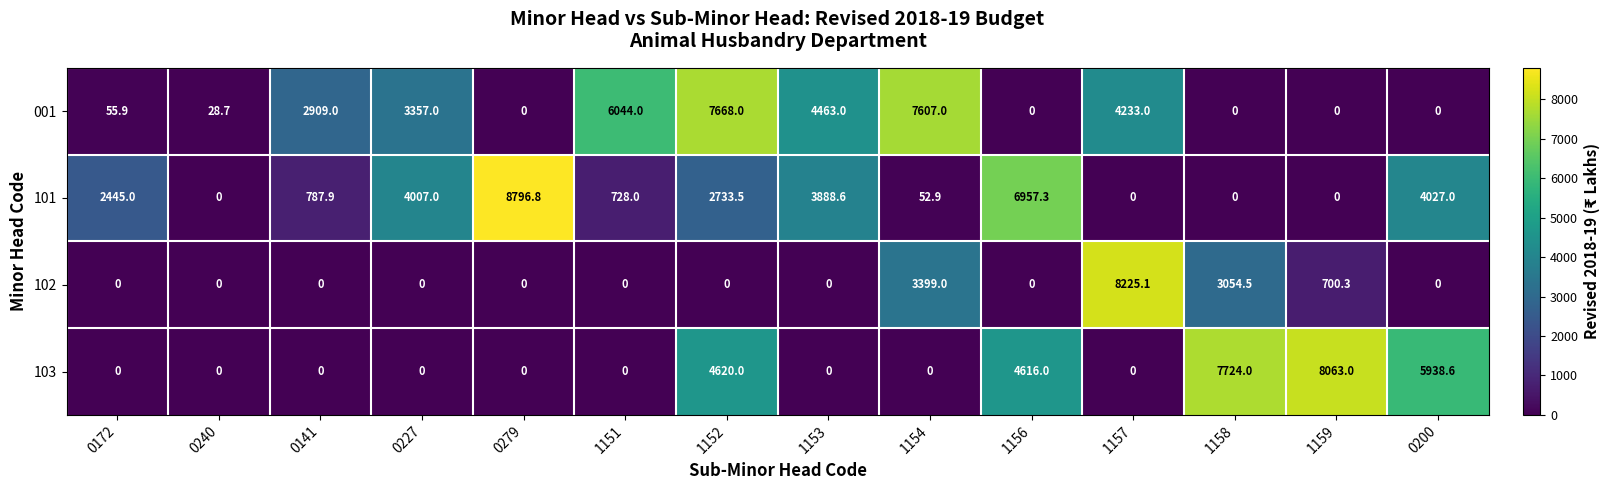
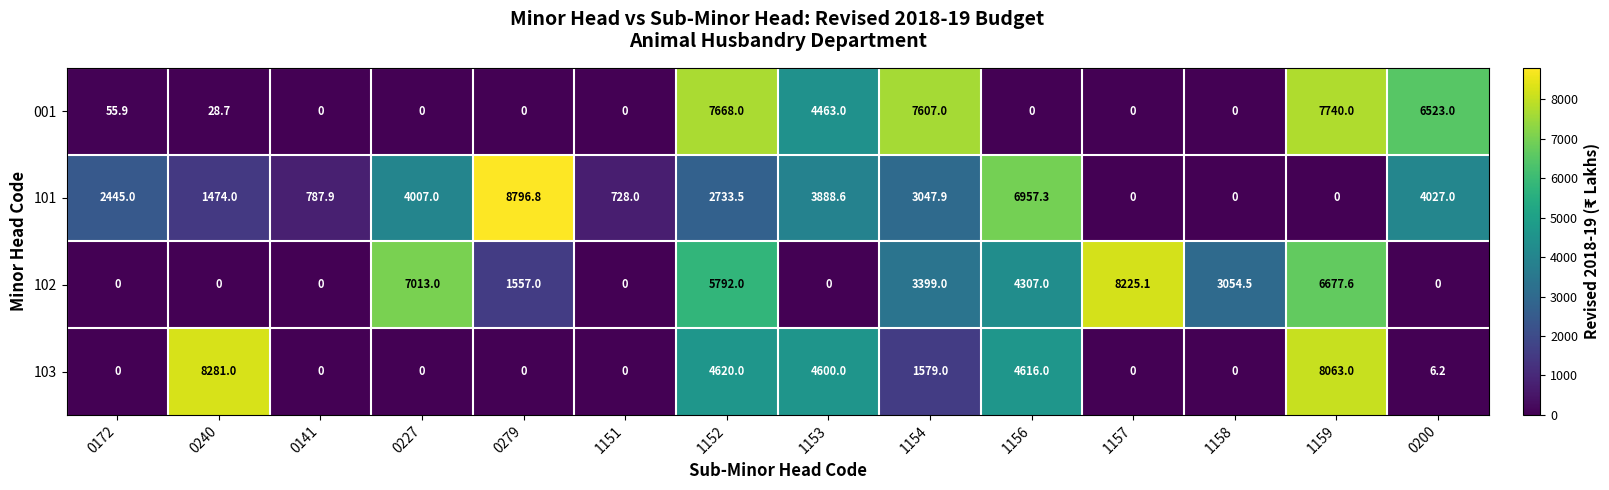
001, 0141: 2909.0 -> 0
001, 0227: 3357.0 -> 0
001, 1151: 6044.0 -> 0
001, 1157: 4233.0 -> 0
001, 1159: 0 -> 7740.0
001, 0200: 0 -> 6523.0
101, 0240: 0 -> 1474.0
101, 1154: 52.9 -> 3047.9
102, 0227: 0 -> 7013.0
102, 0279: 0 -> 1557.0
102, 1152: 0 -> 5792.0
102, 1156: 0 -> 4307.0
102, 1159: 700.3 -> 6677.6
103, 0240: 0 -> 8281.0
103, 1153: 0 -> 4600.0
103, 1154: 0 -> 1579.0
103, 1158: 7724.0 -> 0
103, 0200: 5938.6 -> 6.2
